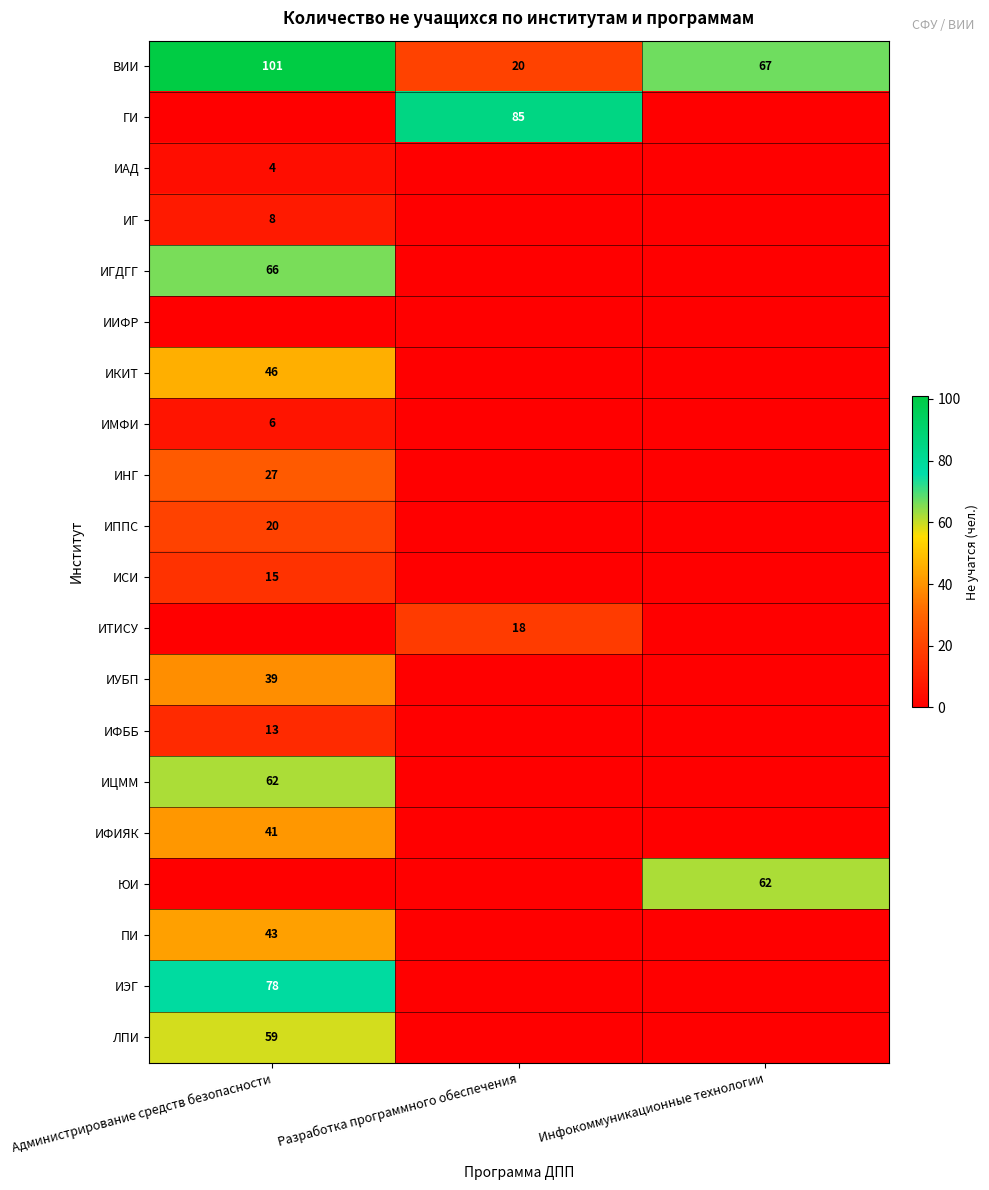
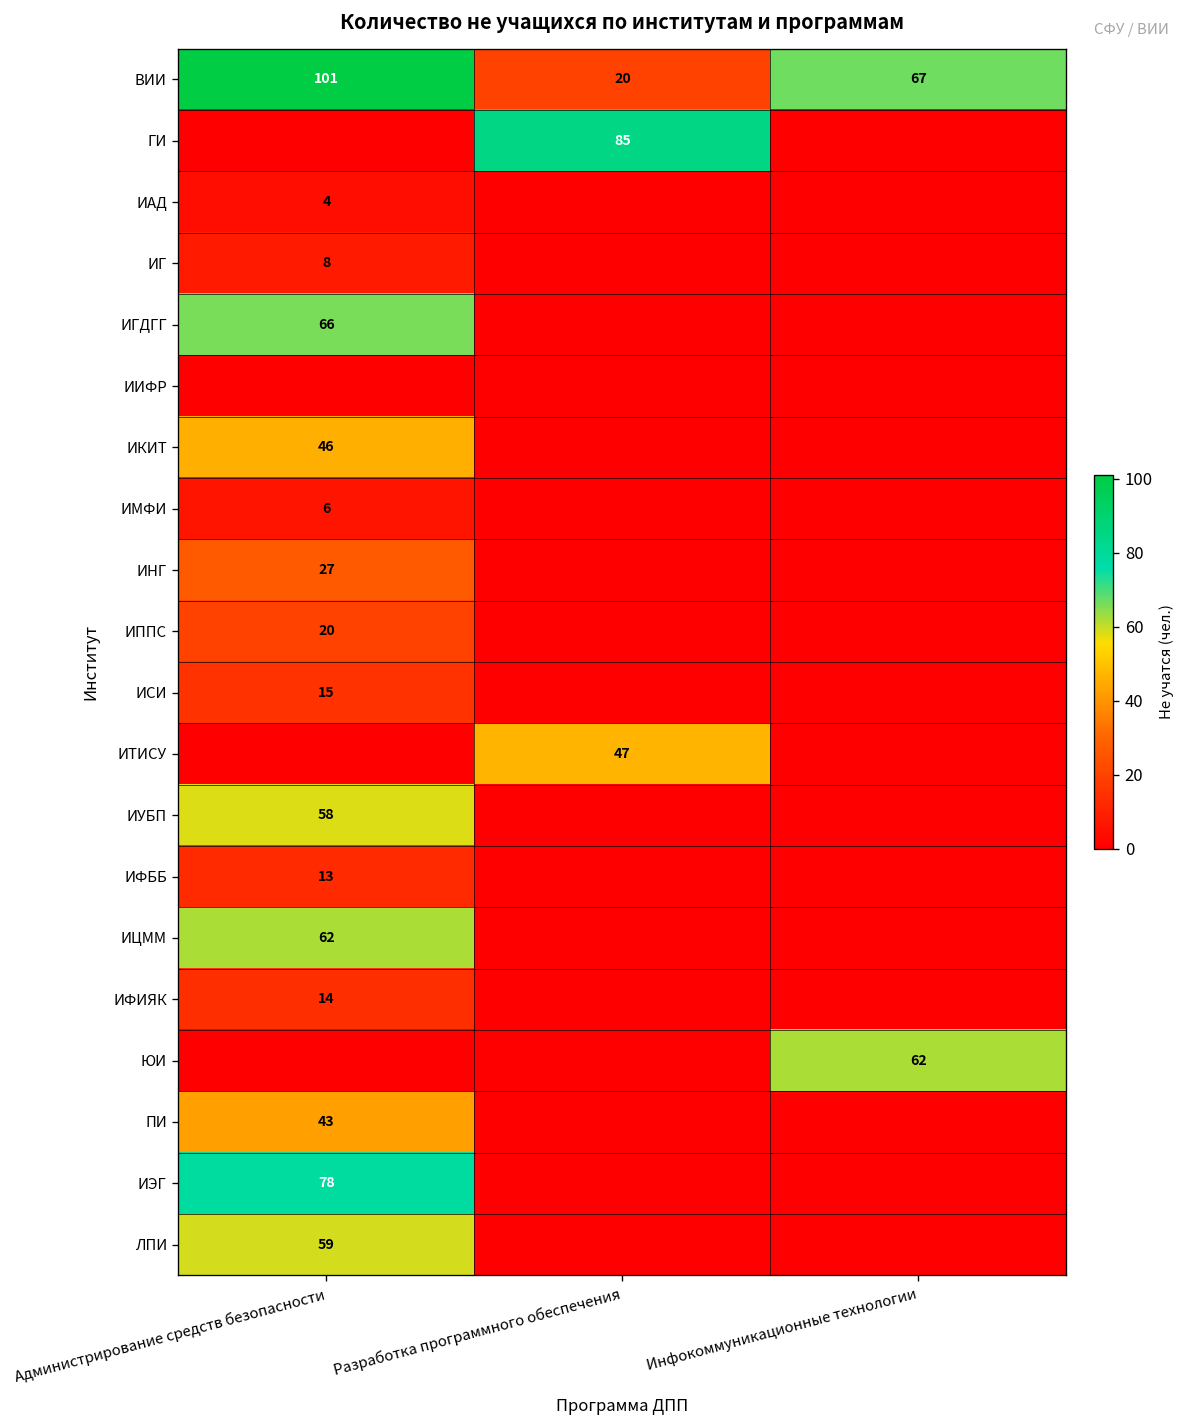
ИТИСУ, Разработка программного обеспечения: 18 -> 47
ИУБП, Администрирование средств безопасности: 39 -> 58
ИФИЯК, Администрирование средств безопасности: 41 -> 14
